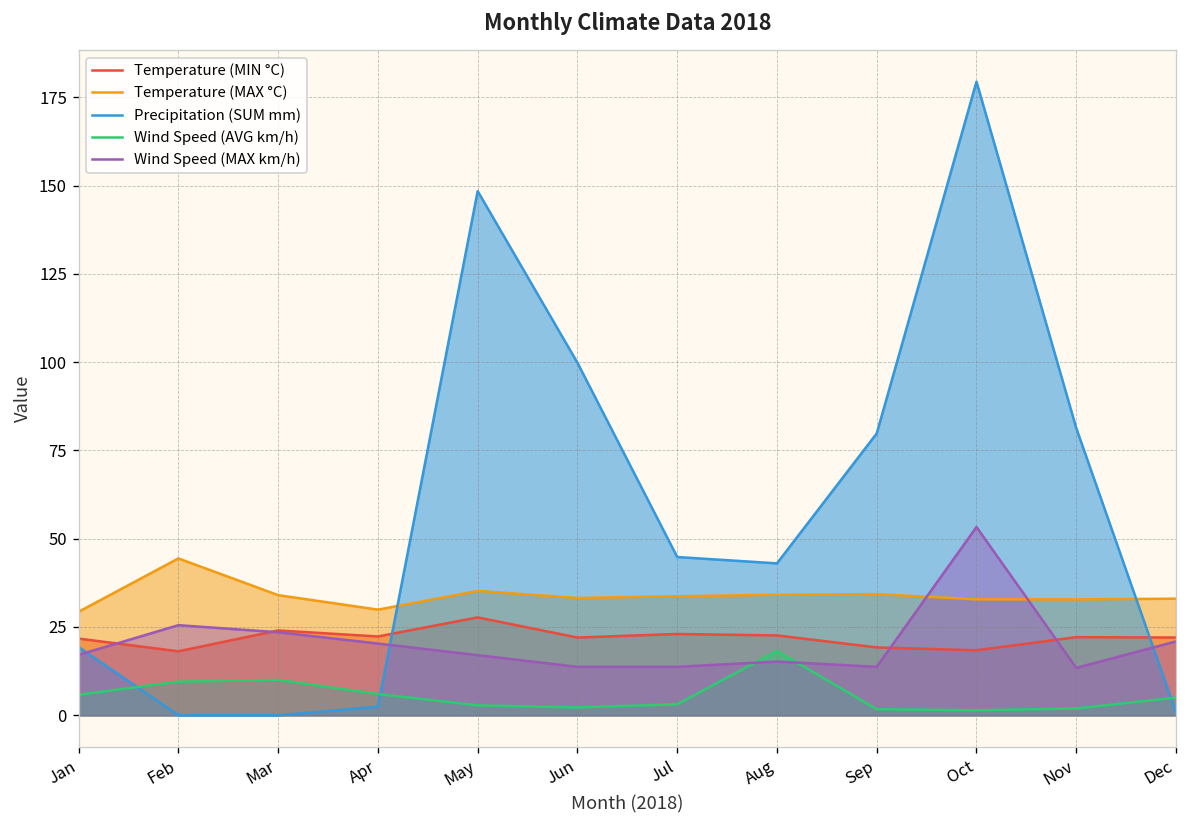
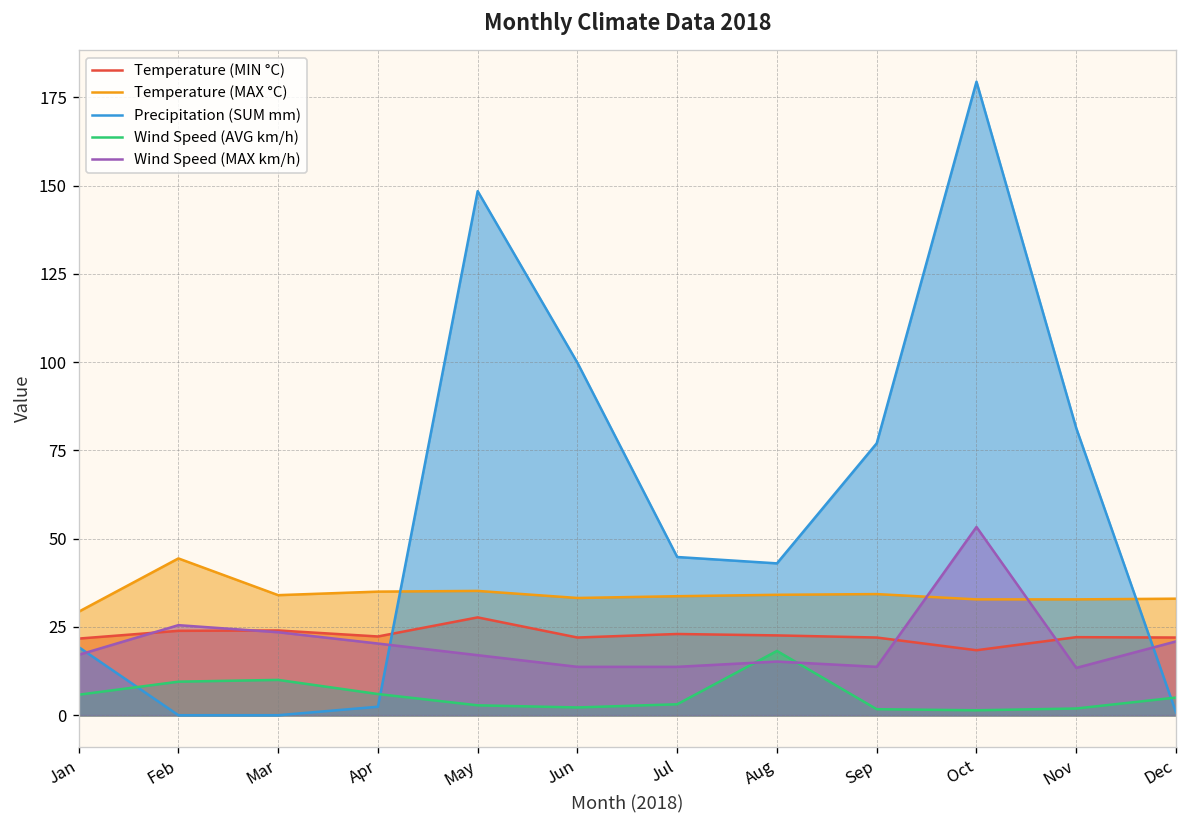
Temperature (MIN °C), Feb: 18 -> 24
Temperature (MAX °C), Apr: 30 -> 35
Temperature (MIN °C), Sep: 19 -> 22
Precipitation (SUM mm), Sep: 80 -> 77
